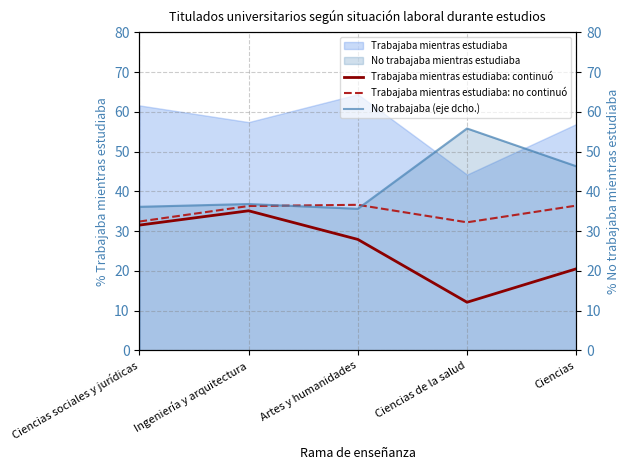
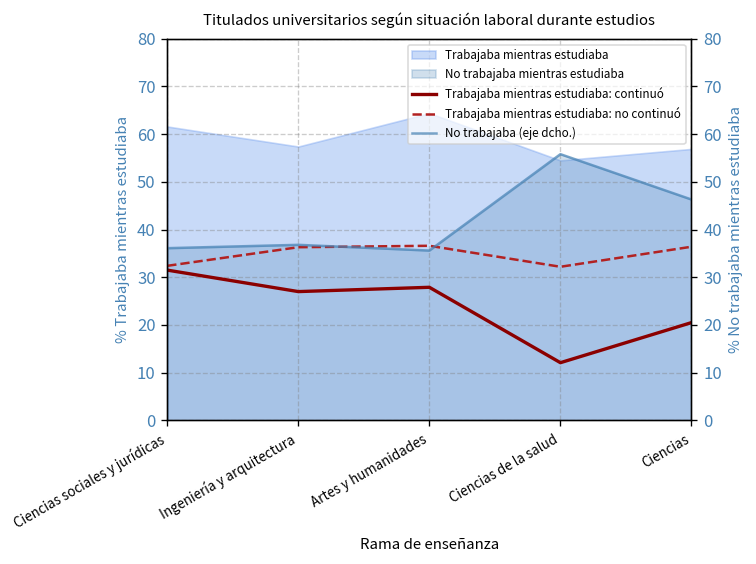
Trabajaba mientras estudiaba: continuó, Ingeniería y arquitectura: 35 -> 27
Trabajaba mientras estudiaba, Ciencias de la salud: 44 -> 55
